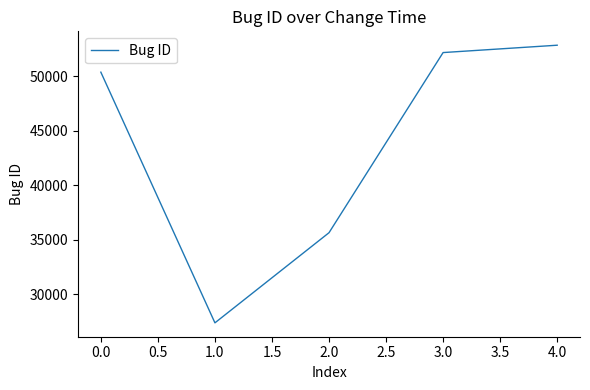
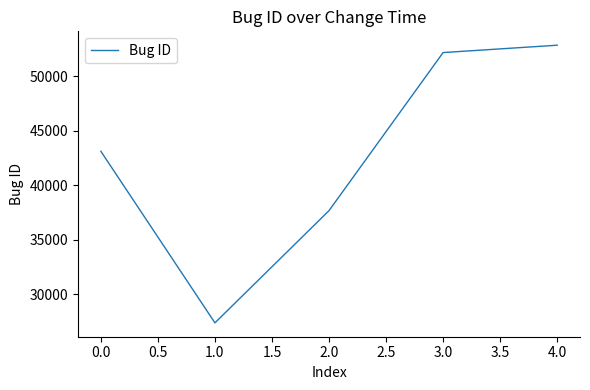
0.0: 50400 -> 43100
2.0: 35700 -> 37700
